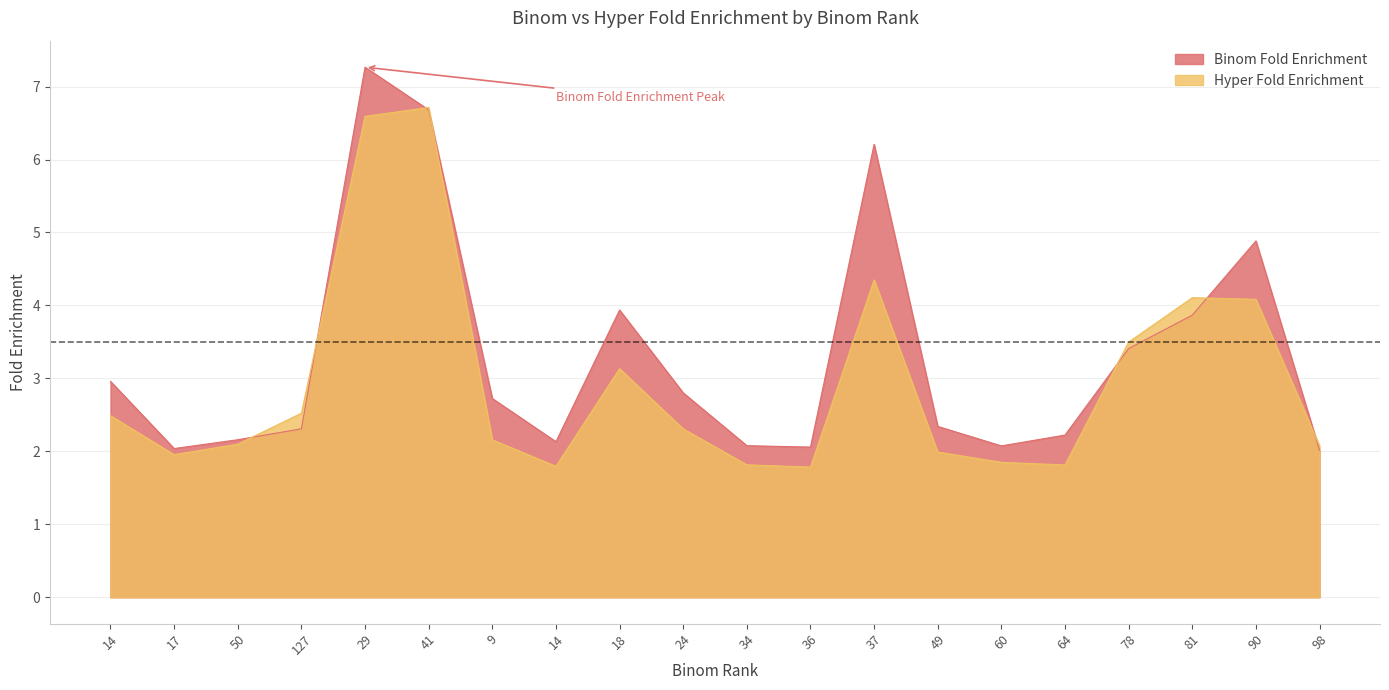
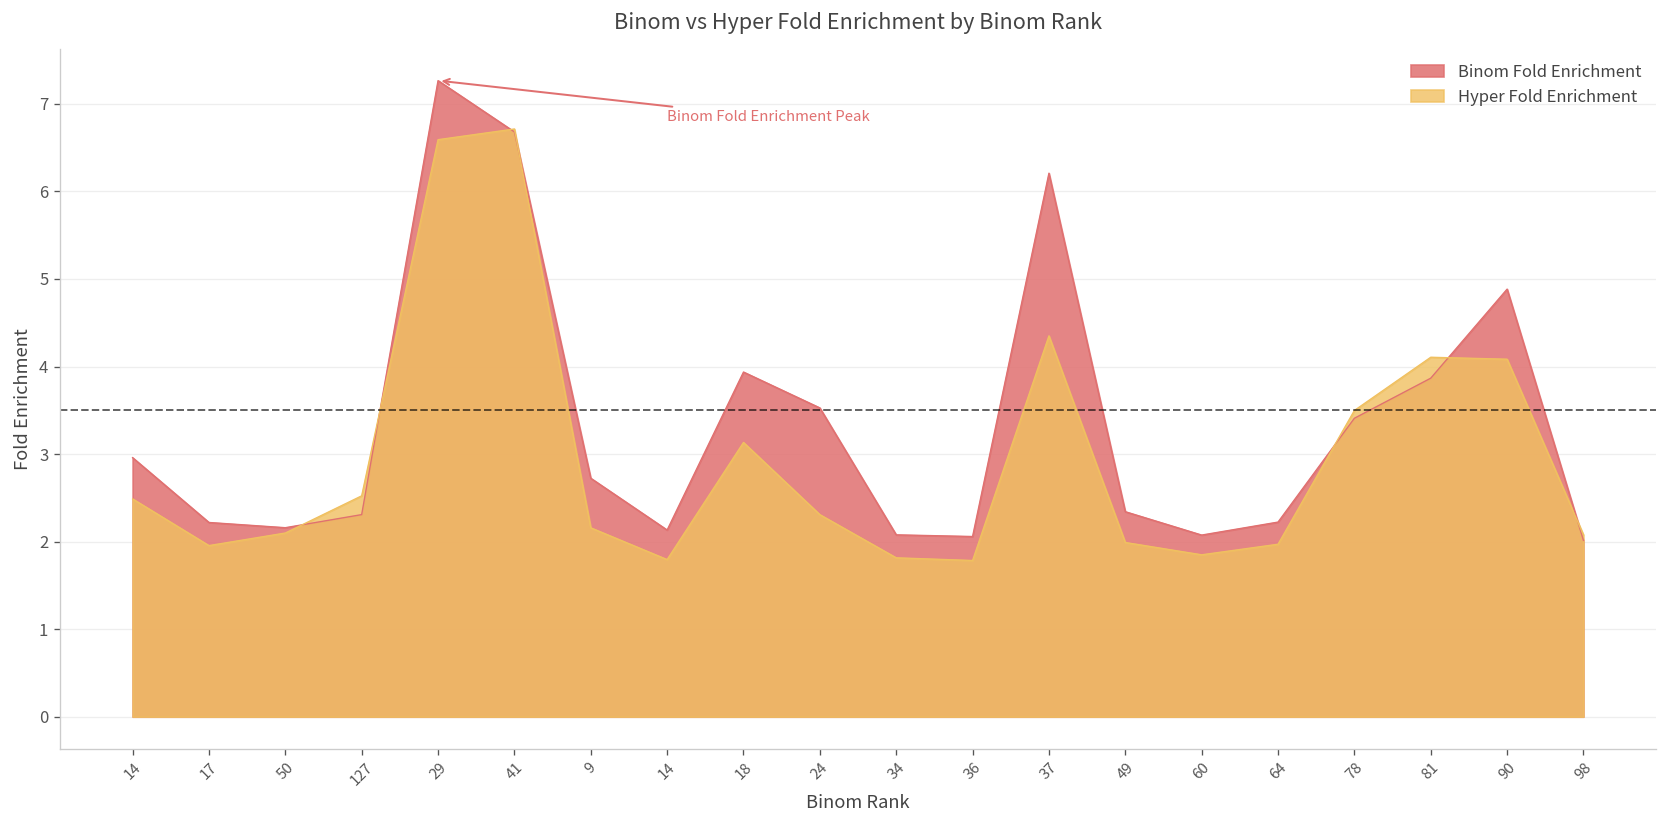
Binom Fold Enrichment, 17: 2.0 -> 2.2
Binom Fold Enrichment, 24: 2.8 -> 3.5
Hyper Fold Enrichment, 64: 1.8 -> 2.0
